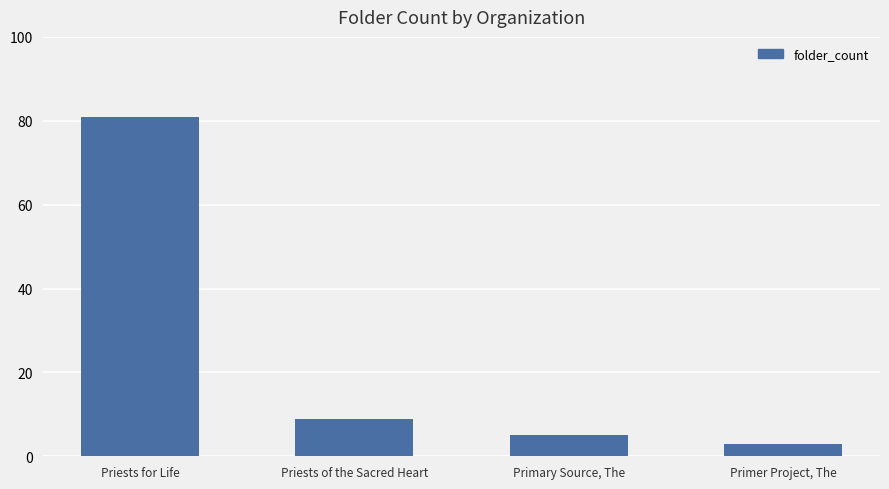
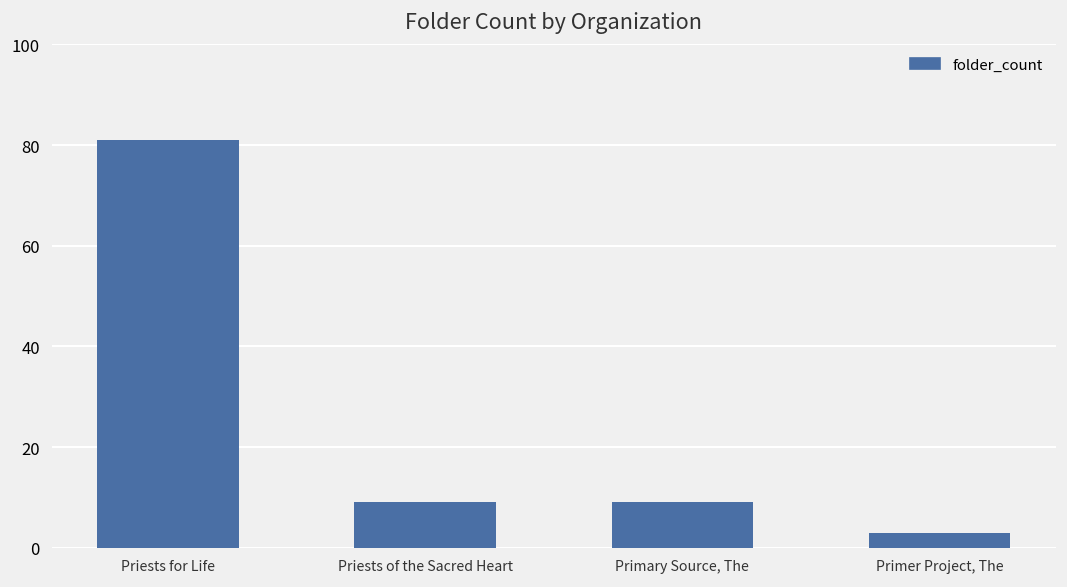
Primary Source, The: 5 -> 9
